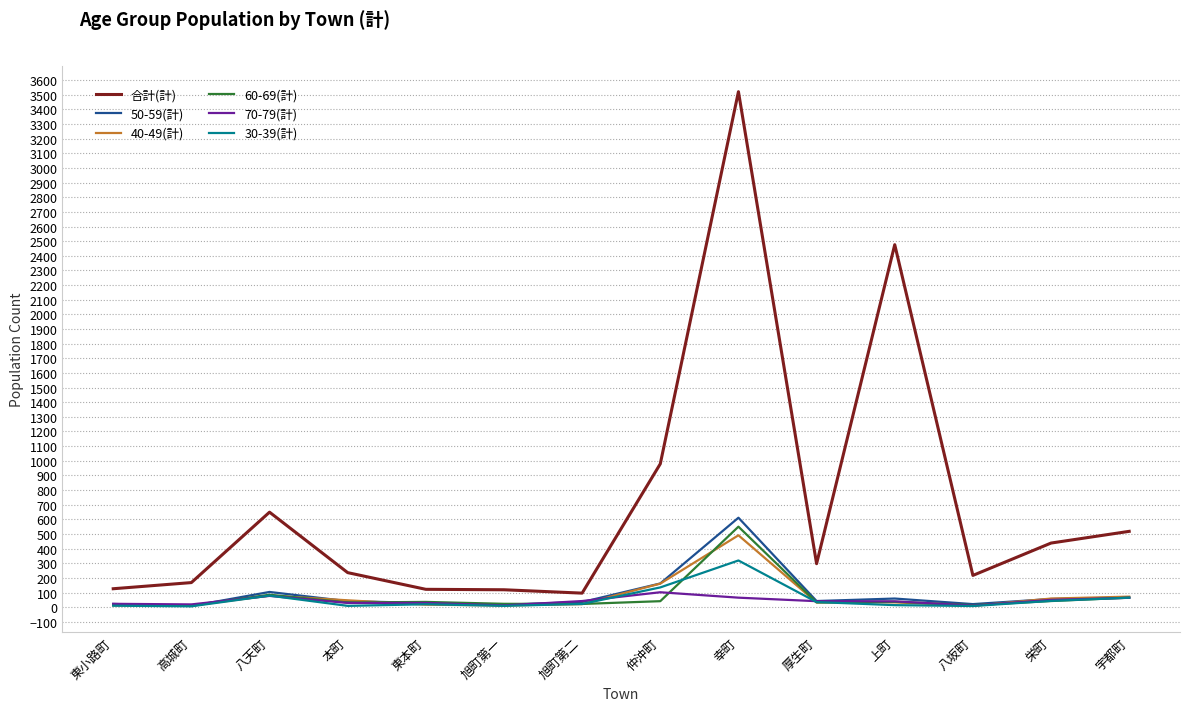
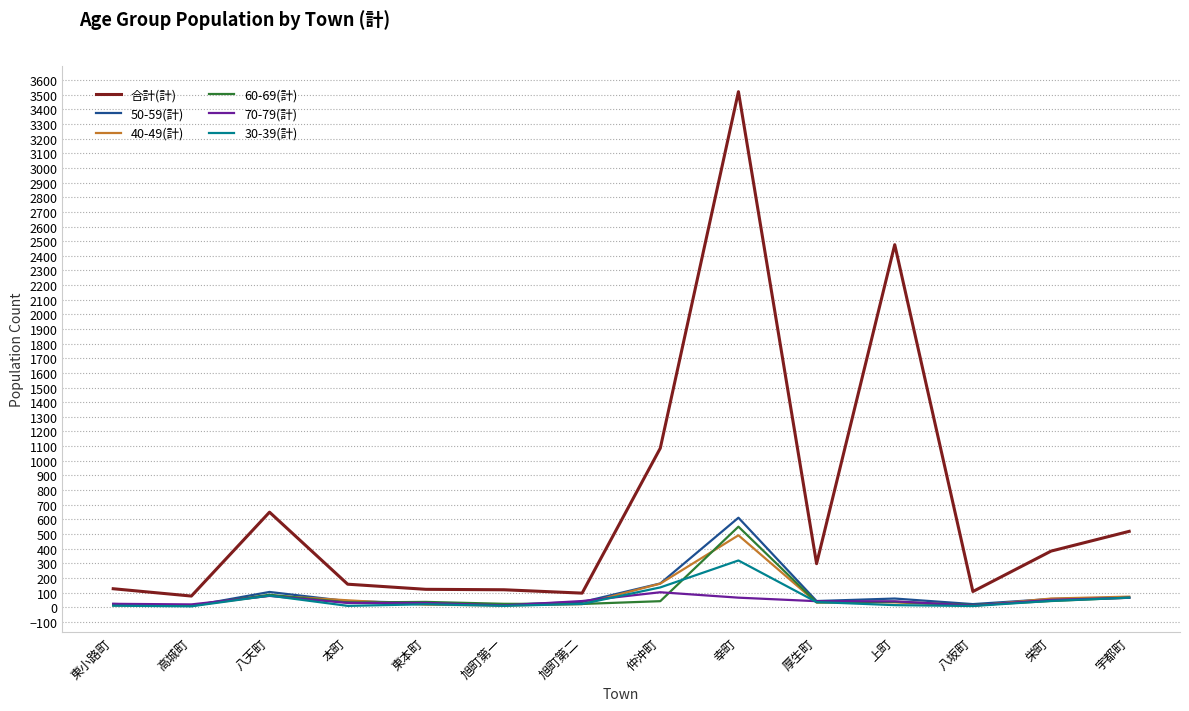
合計(計), 高城町: 170 -> 80
合計(計), 本町: 240 -> 160
合計(計), 仲沖町: 980 -> 1090
合計(計), 八坂町: 220 -> 110
合計(計), 栄町: 440 -> 380
